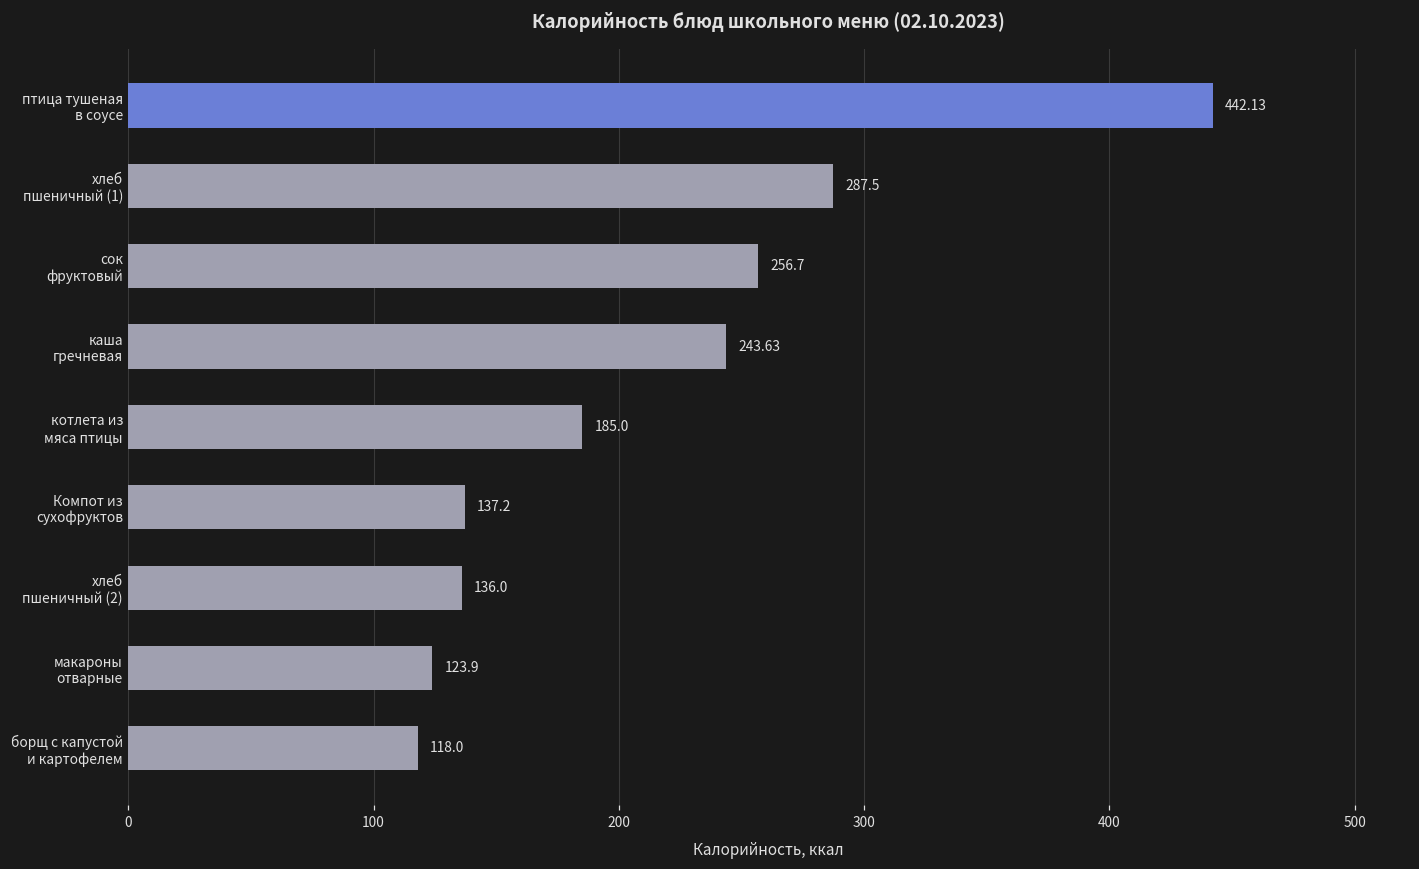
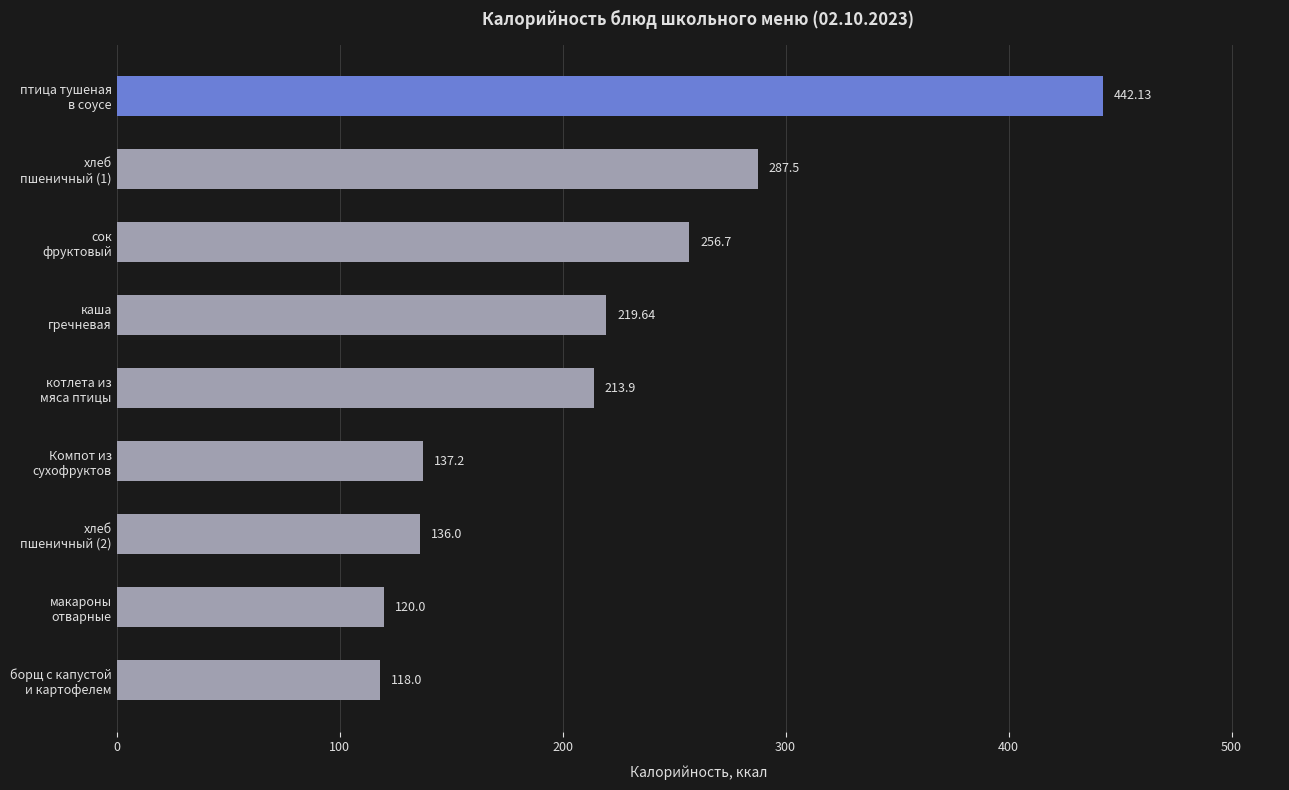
каша гречневая: 243.63 -> 219.64
котлета из мяса птицы: 185.0 -> 213.9
макароны отварные: 123.9 -> 120.0
